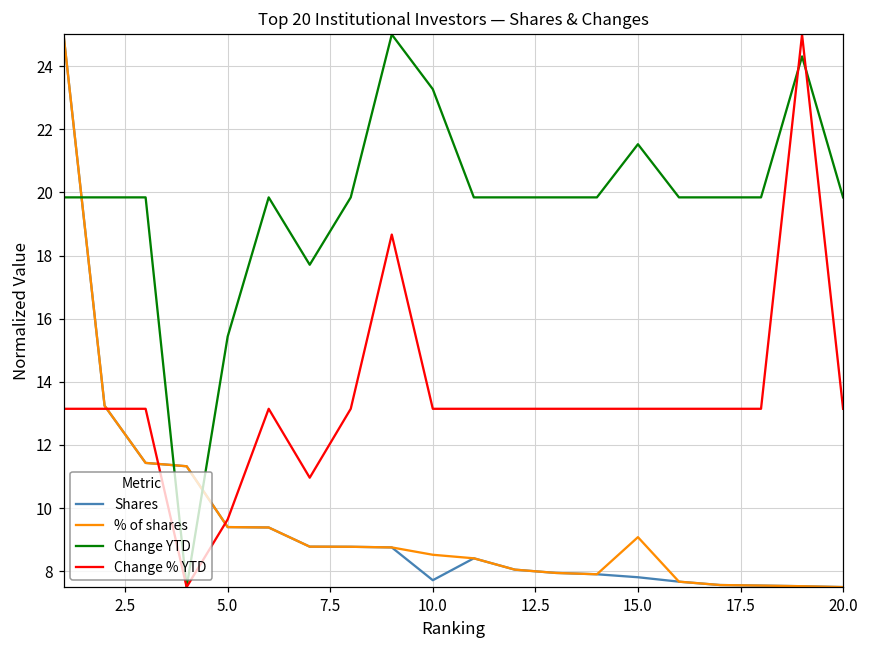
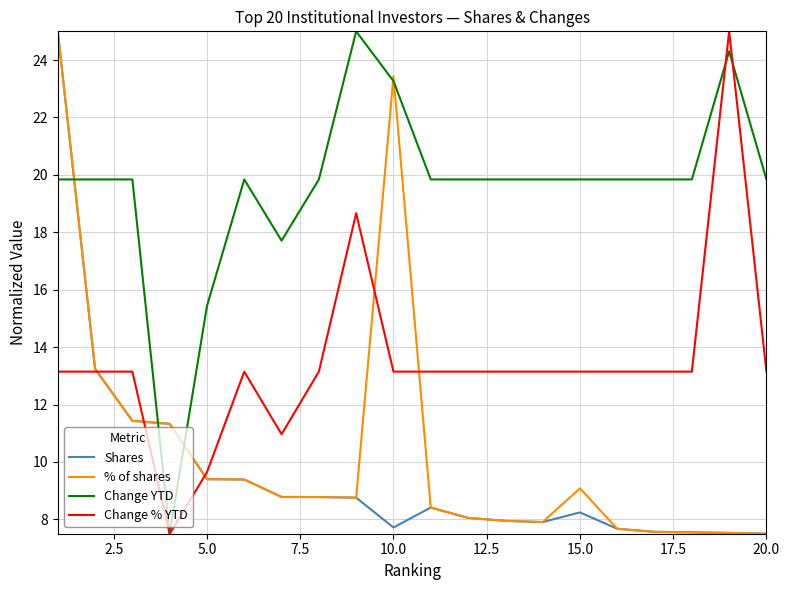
% of shares, 10.0: 8.5 -> 23.4
Shares, 15.0: 7.8 -> 8.2
Change YTD, 15.0: 21.5 -> 19.8
